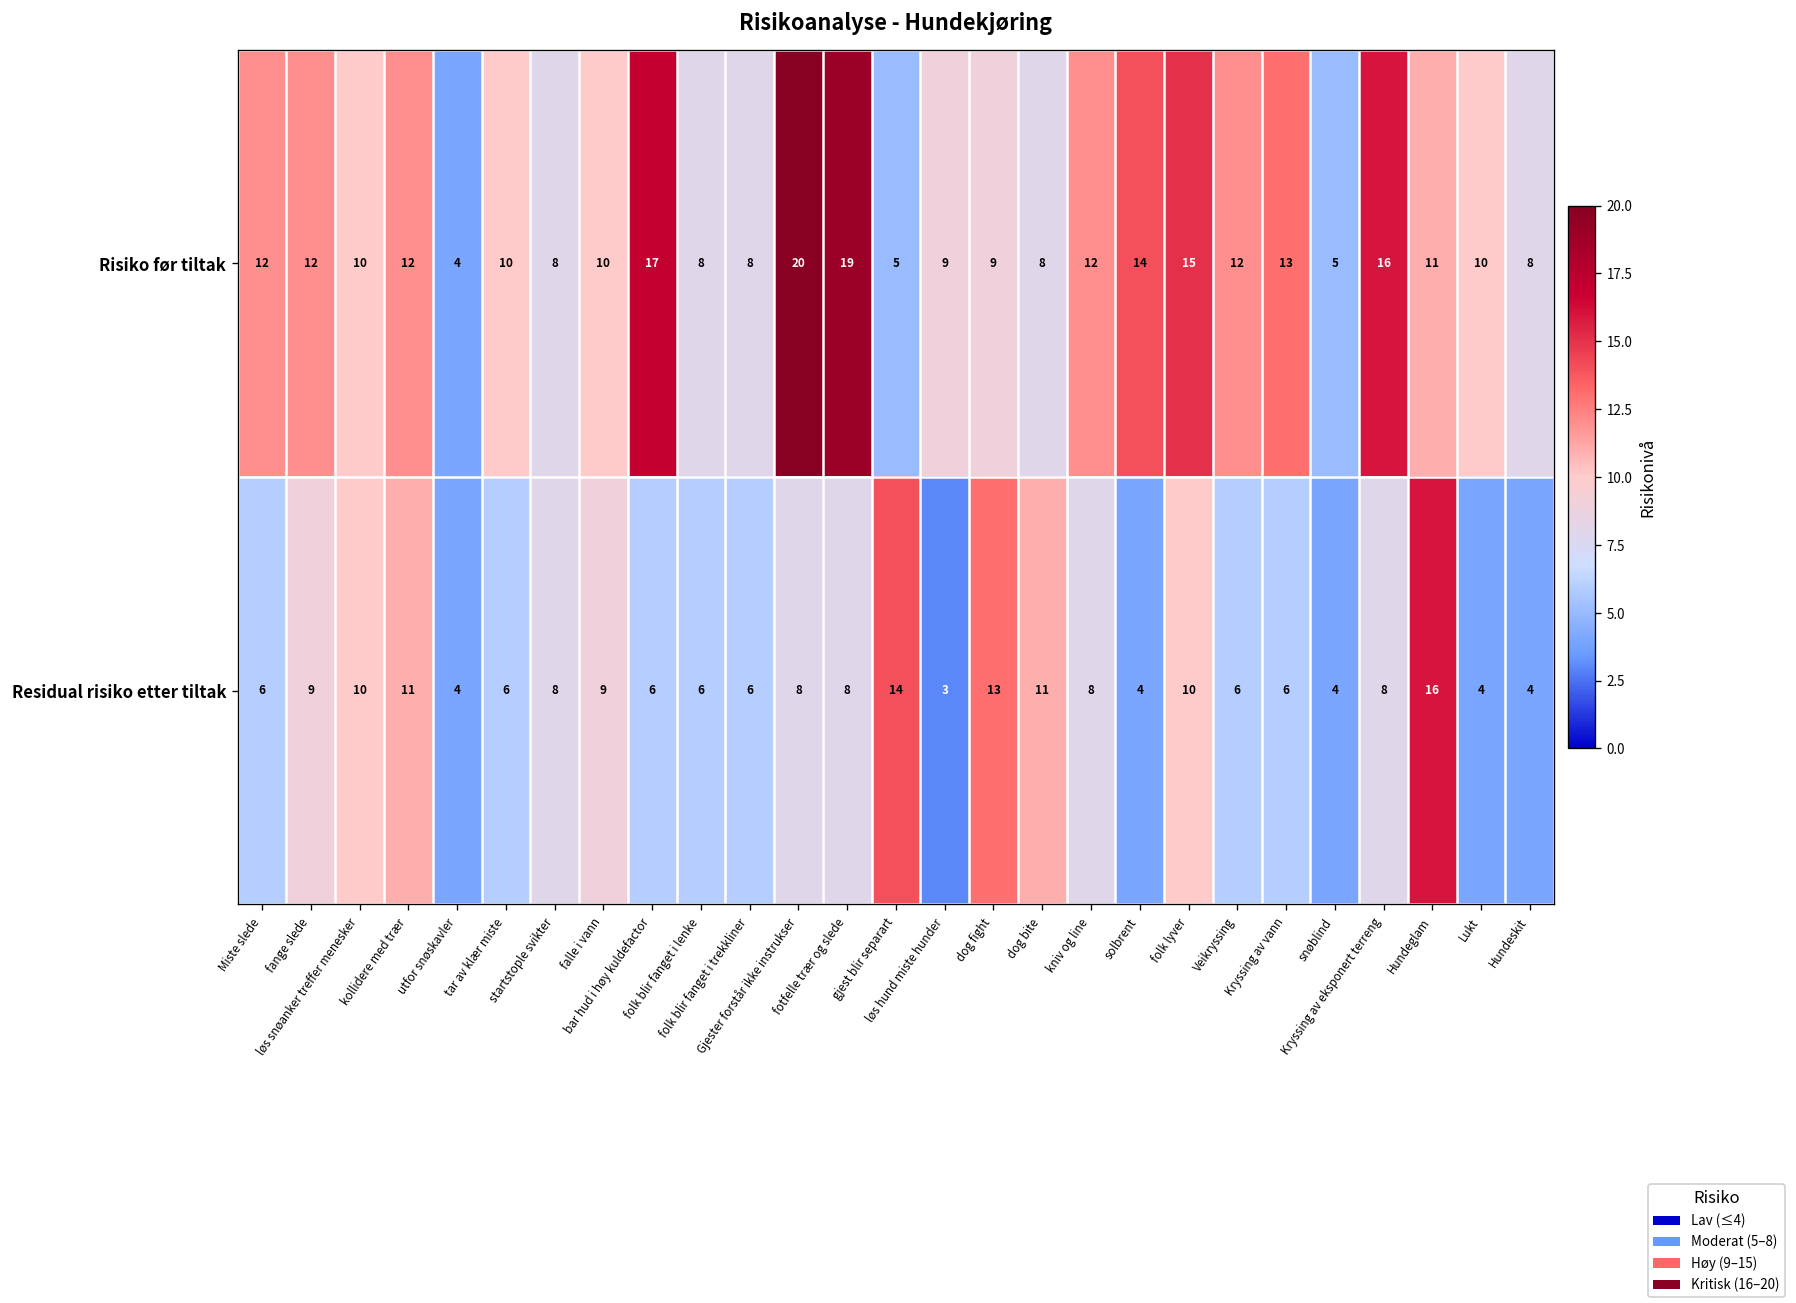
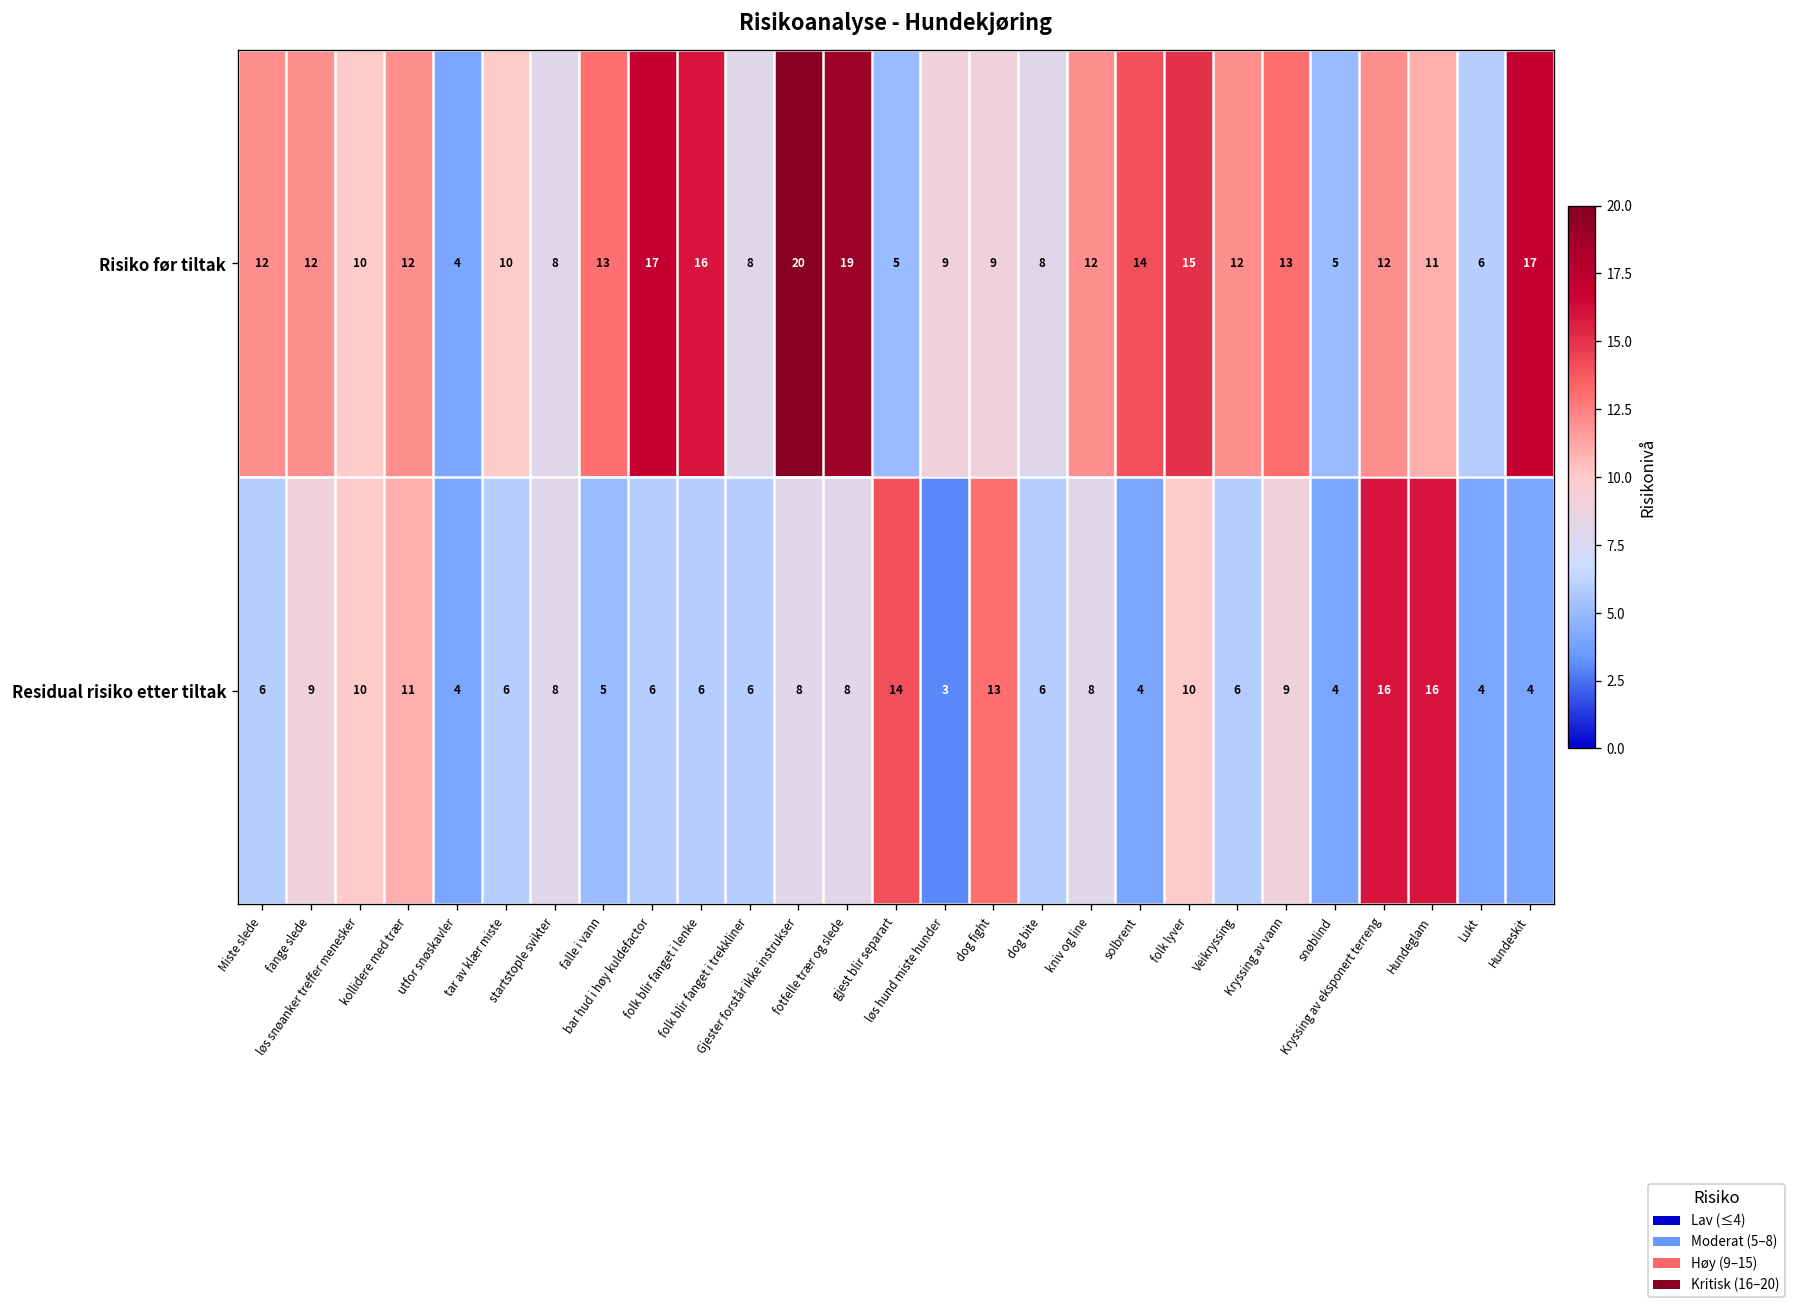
Risiko før tiltak, falle i vann: 10 -> 13
Risiko før tiltak, folk blir fanget i lenke: 8 -> 16
Risiko før tiltak, Kryssing av eksponert terreng: 16 -> 12
Risiko før tiltak, Lukt: 10 -> 6
Risiko før tiltak, Hundeskit: 8 -> 17
Residual risiko etter tiltak, falle i vann: 9 -> 5
Residual risiko etter tiltak, dog bite: 11 -> 6
Residual risiko etter tiltak, Kryssing av vann: 6 -> 9
Residual risiko etter tiltak, Kryssing av eksponert terreng: 8 -> 16
